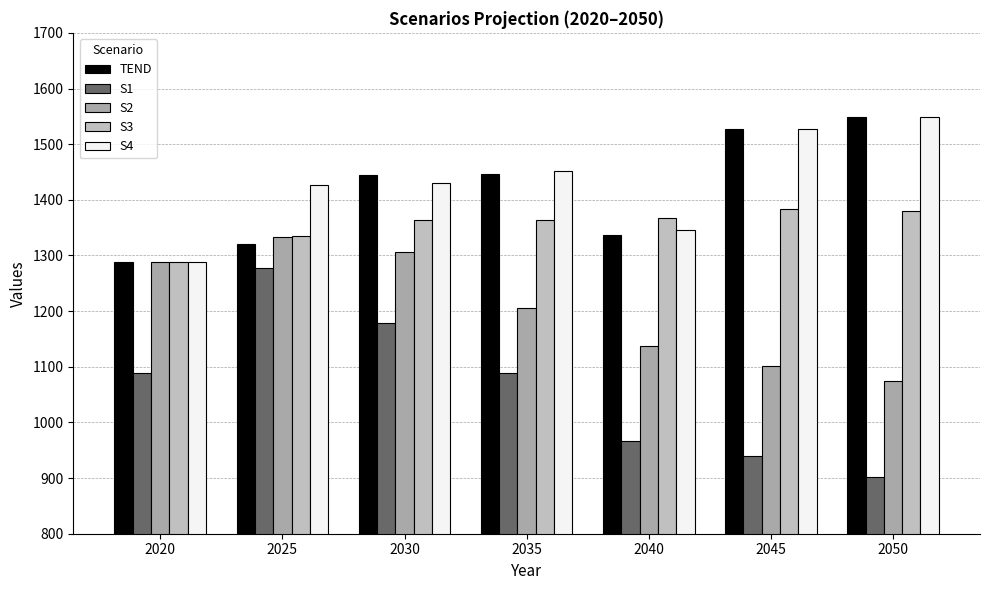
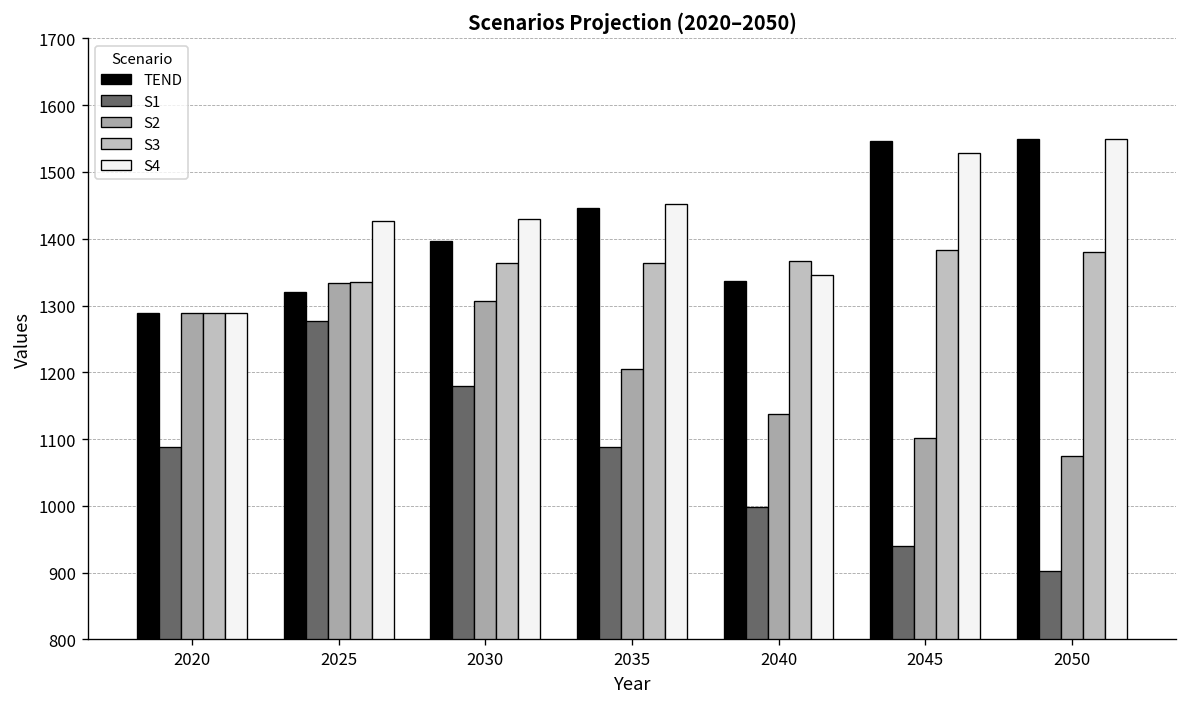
TEND, 2030: 1440 -> 1400
S1, 2040: 970 -> 1000
TEND, 2045: 1530 -> 1550
